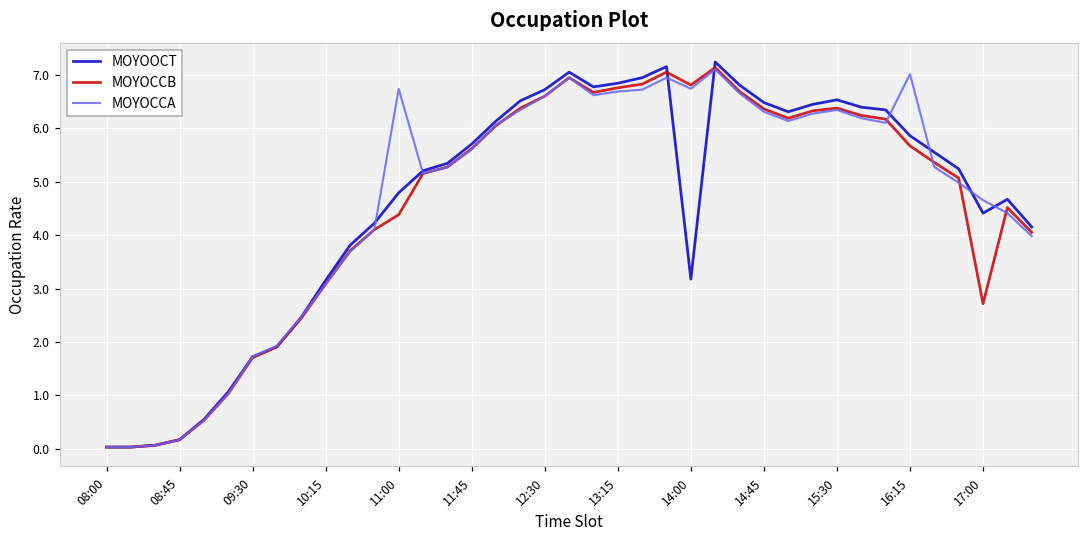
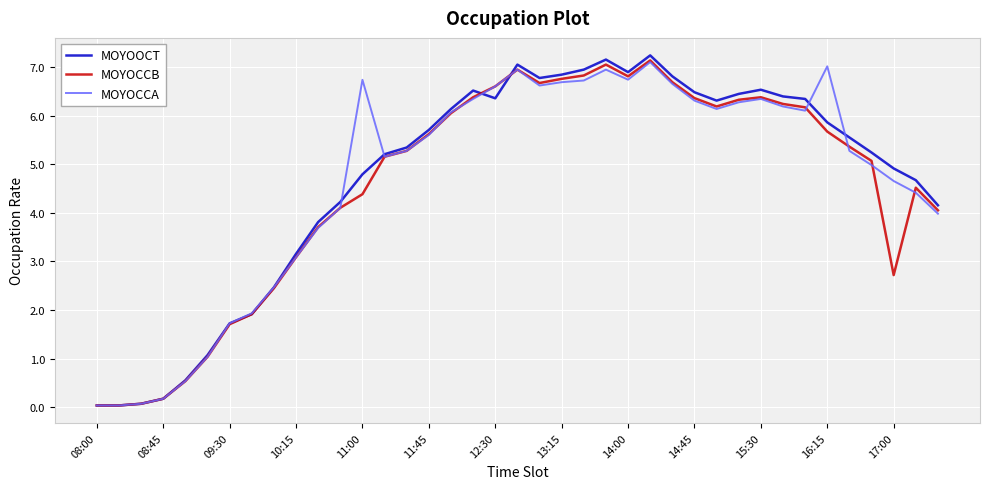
MOYOOCT, 12:30: 6.7 -> 6.4
MOYOOCT, 14:00: 3.2 -> 6.9
MOYOOCT, 17:00: 4.4 -> 4.9
